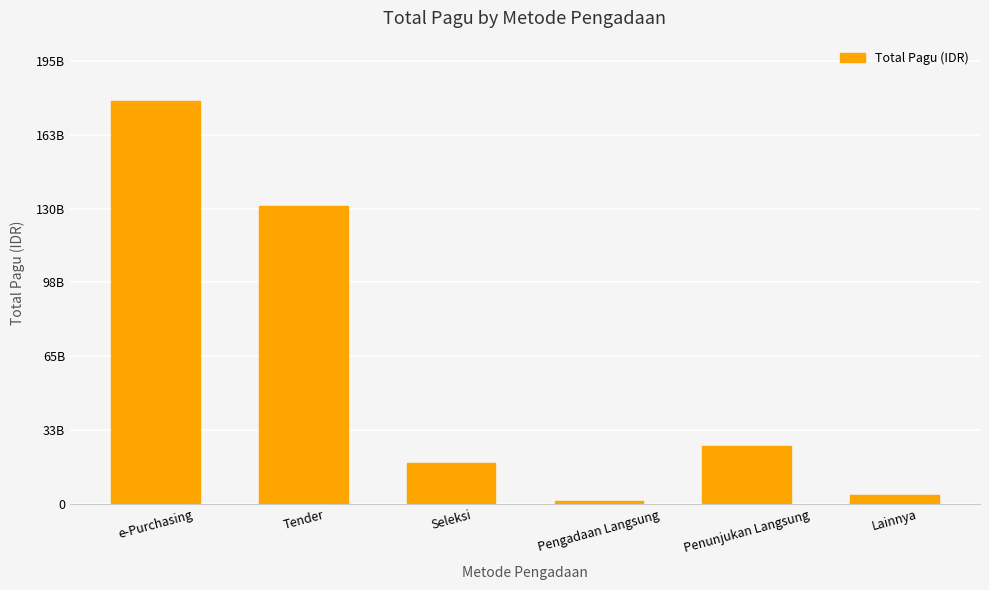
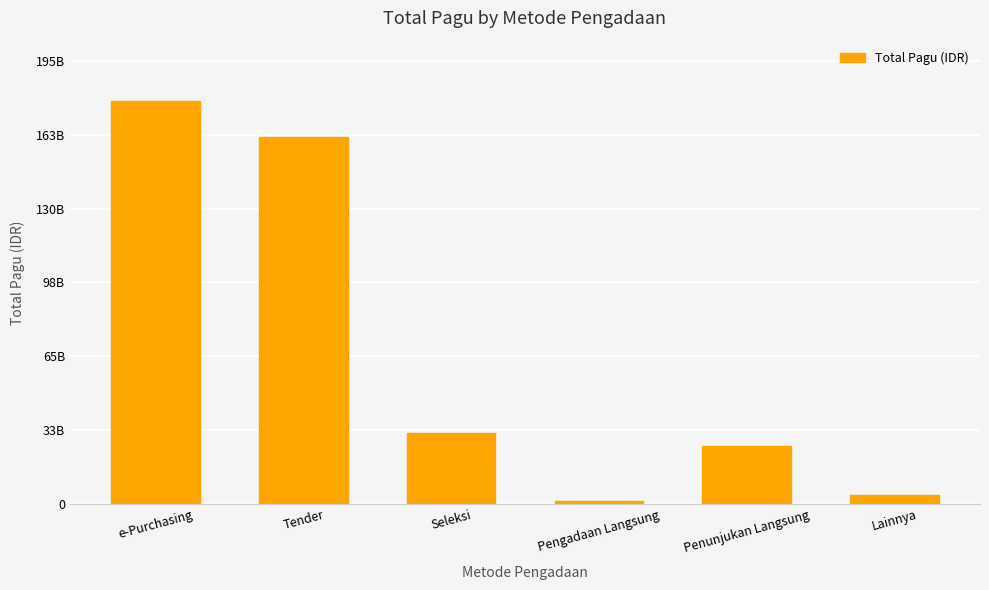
Tender: 132000000000 -> 162000000000
Seleksi: 18000000000 -> 31000000000
